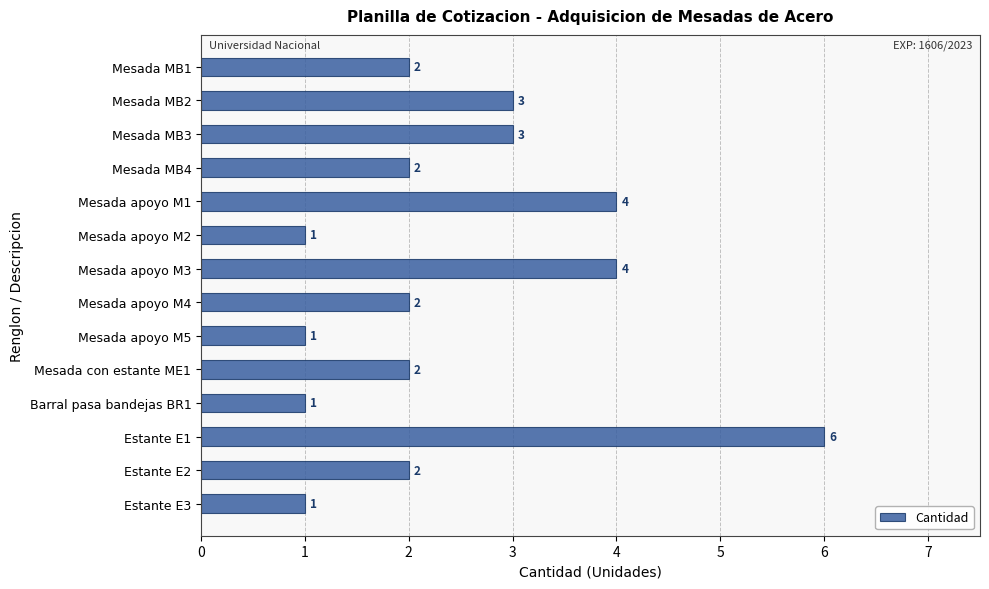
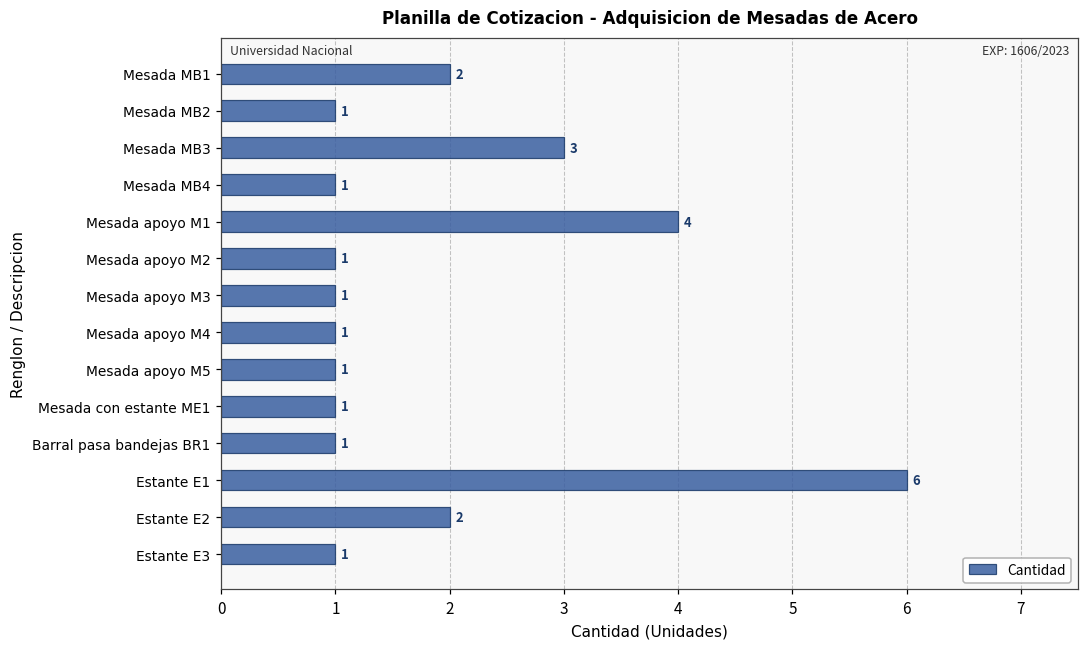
Mesada MB2: 3 -> 1
Mesada MB4: 2 -> 1
Mesada apoyo M3: 4 -> 1
Mesada apoyo M4: 2 -> 1
Mesada con estante ME1: 2 -> 1
